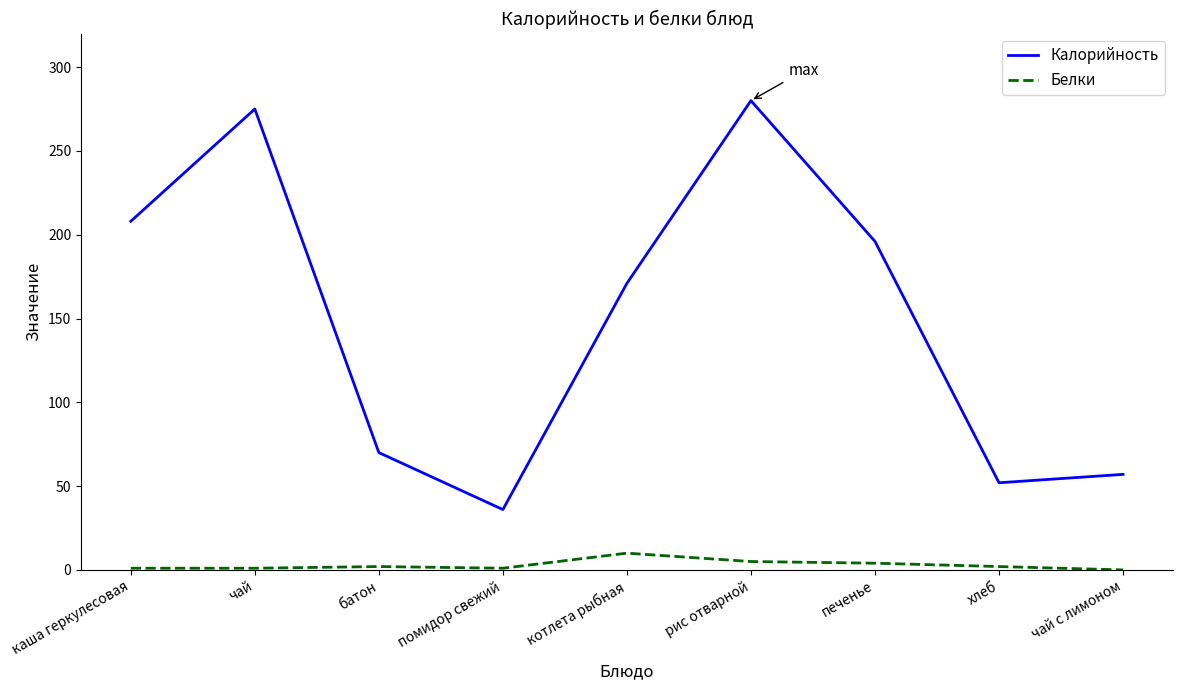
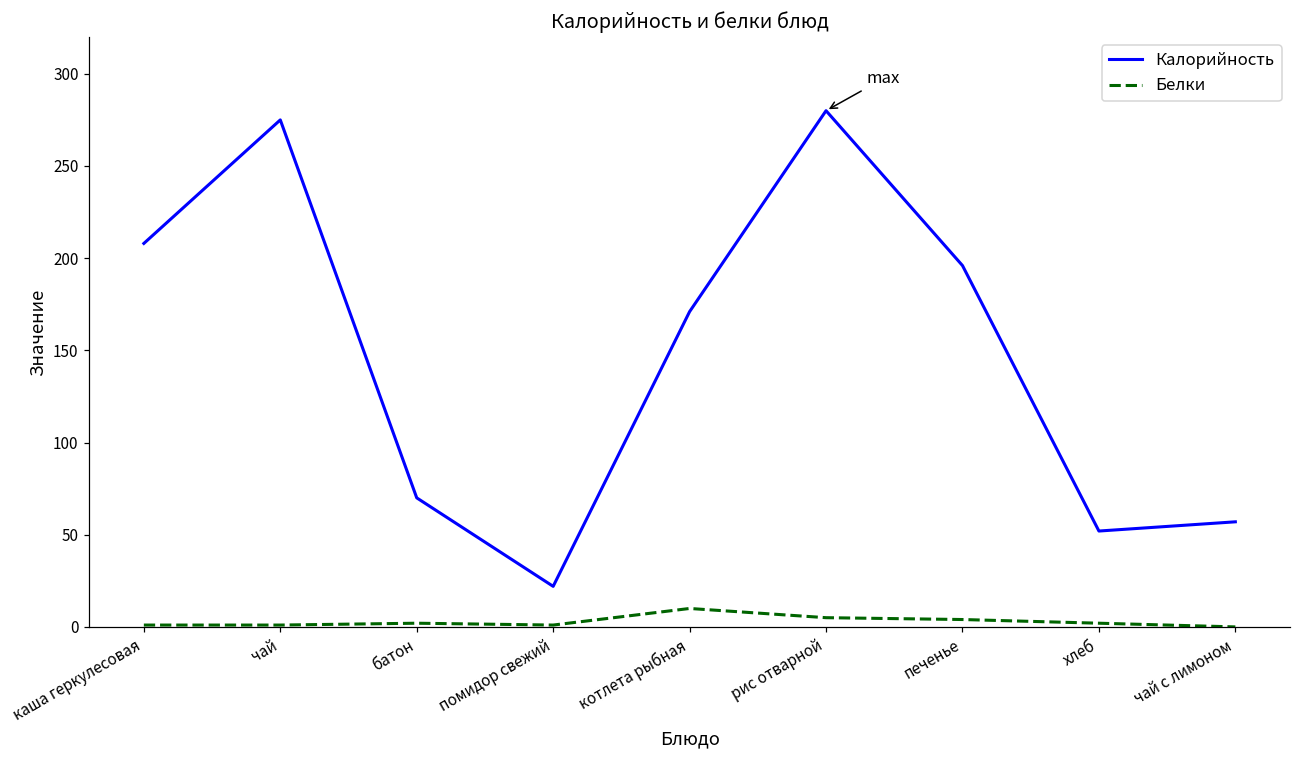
Калорийность, помидор свежий: 36 -> 22
